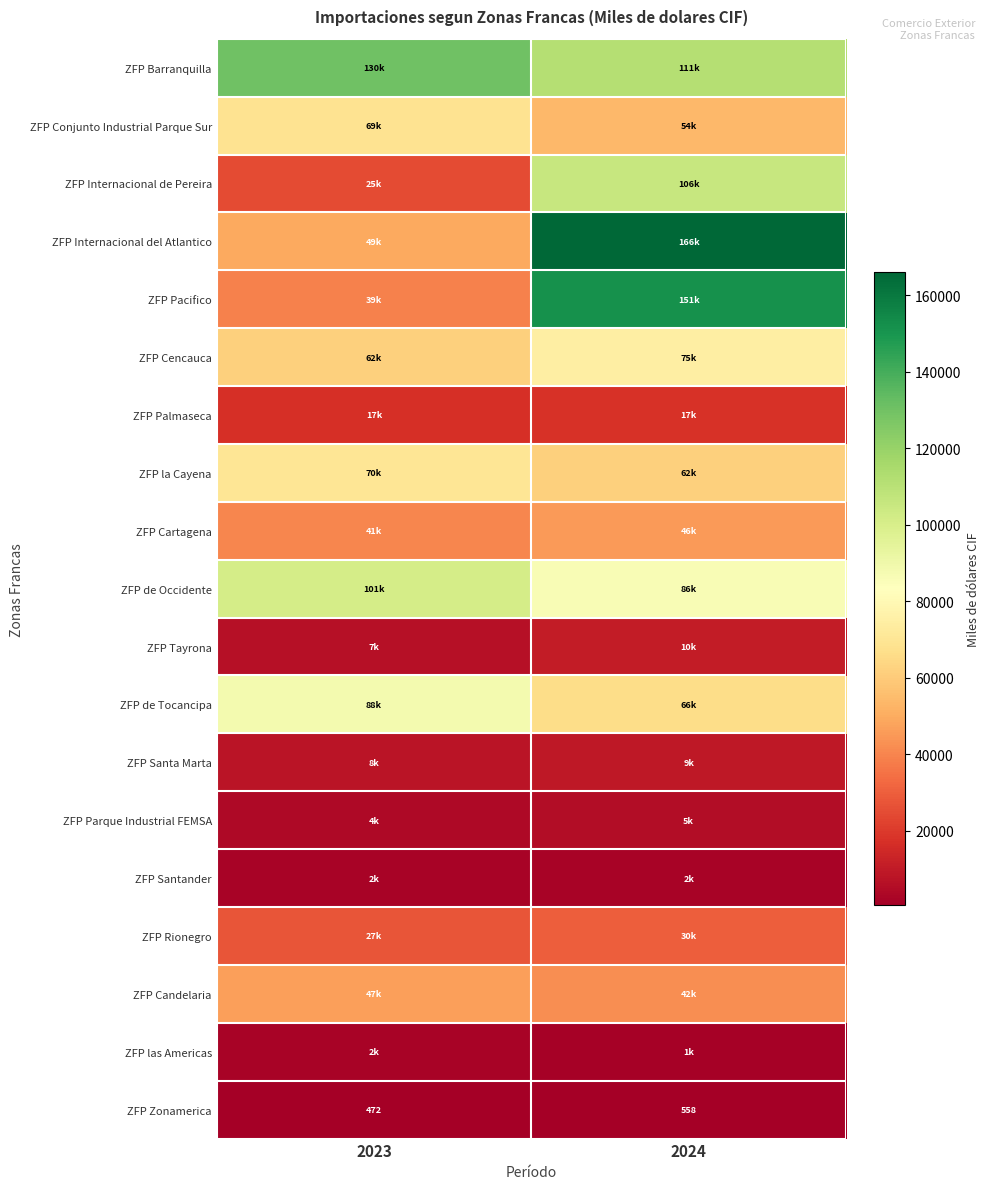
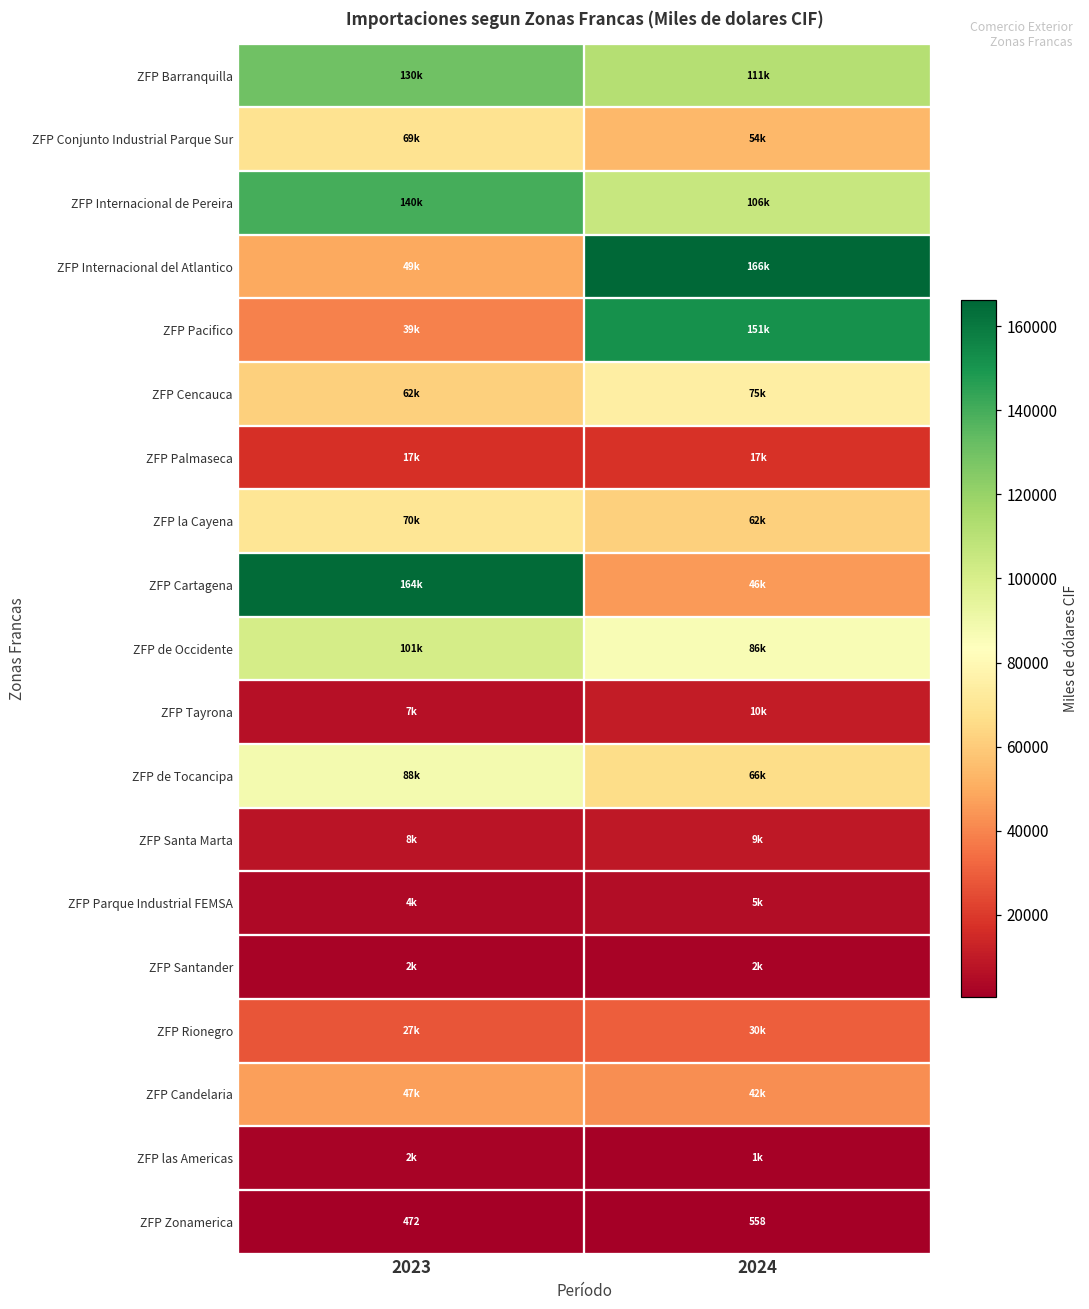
ZFP Internacional de Pereira, 2023: 25k -> 140k
ZFP Cartagena, 2023: 41k -> 164k
